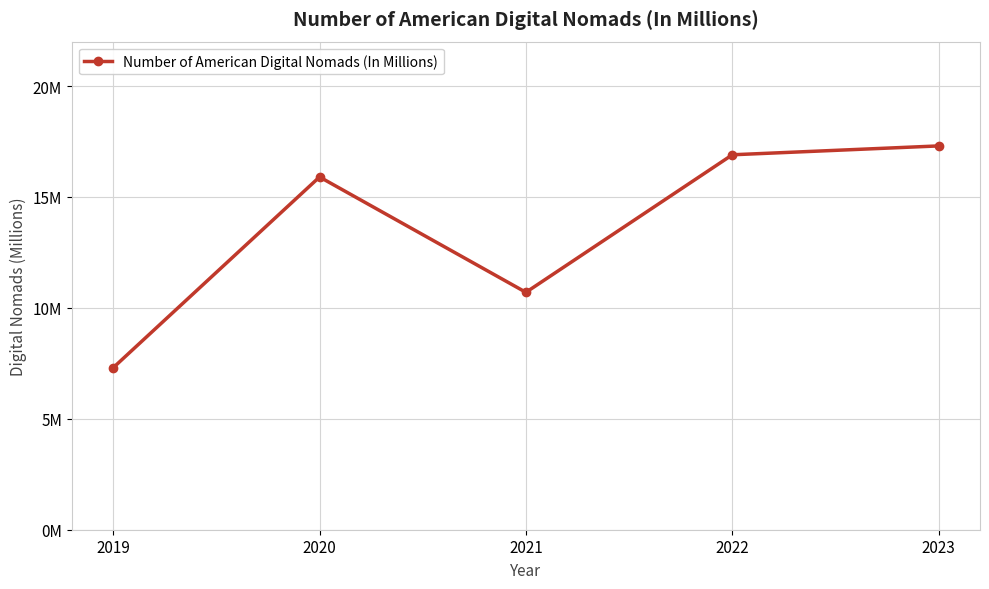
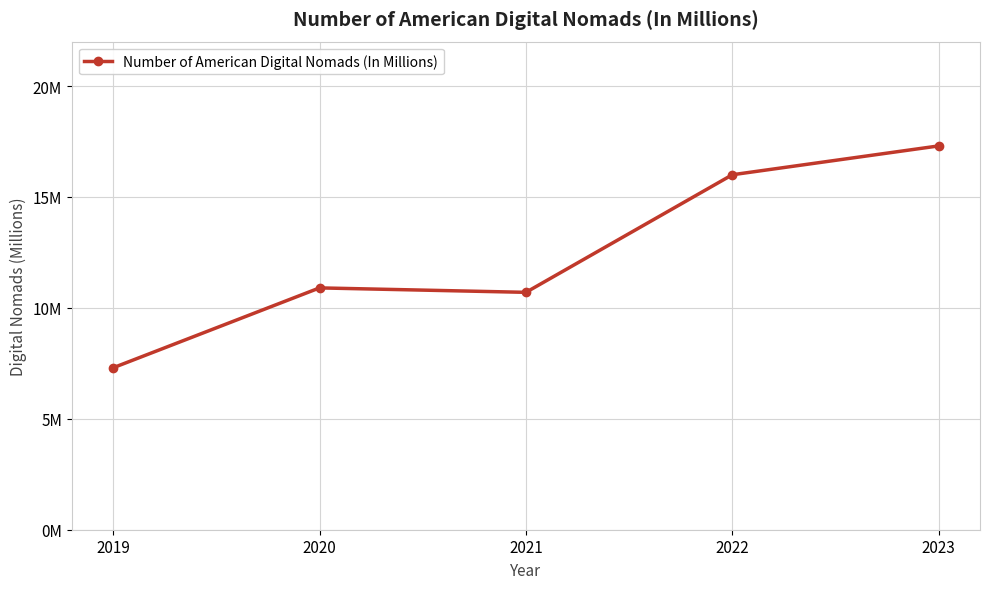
2020: 15900000 -> 10900000
2022: 16900000 -> 16000000
